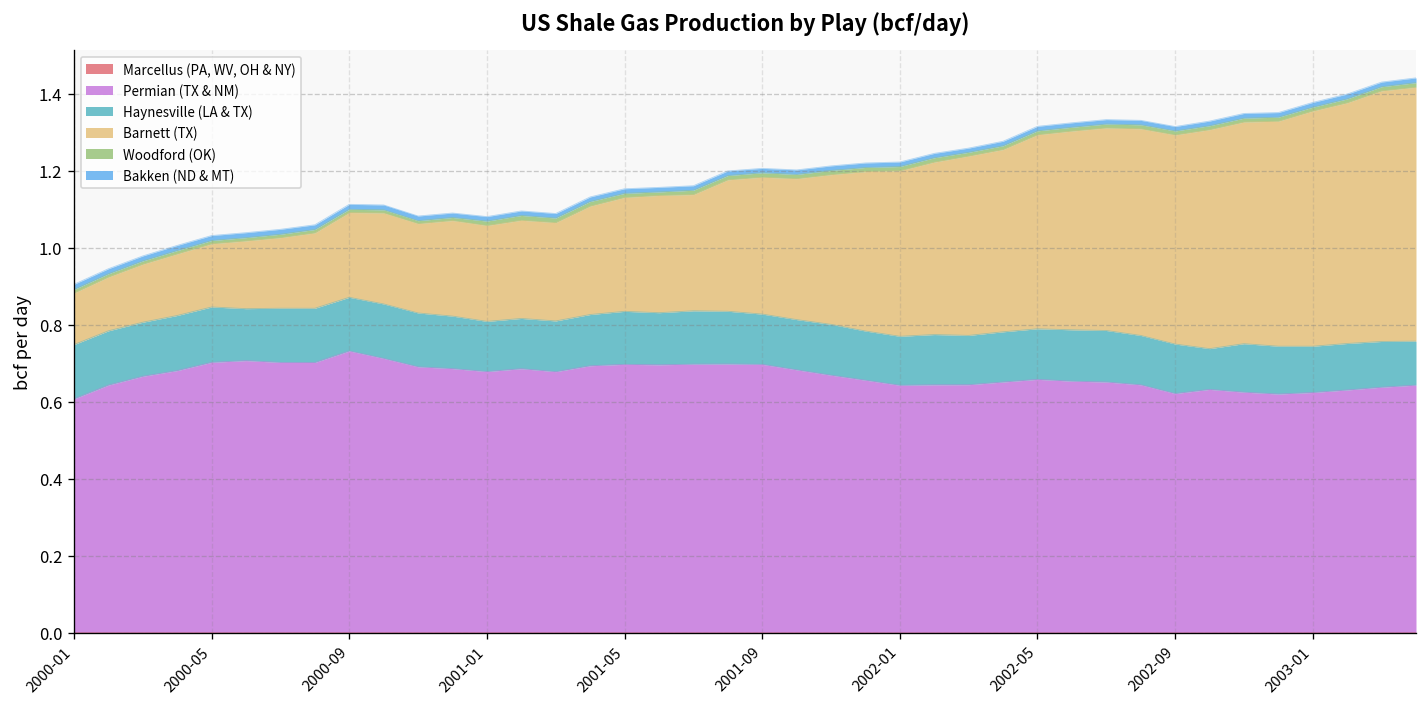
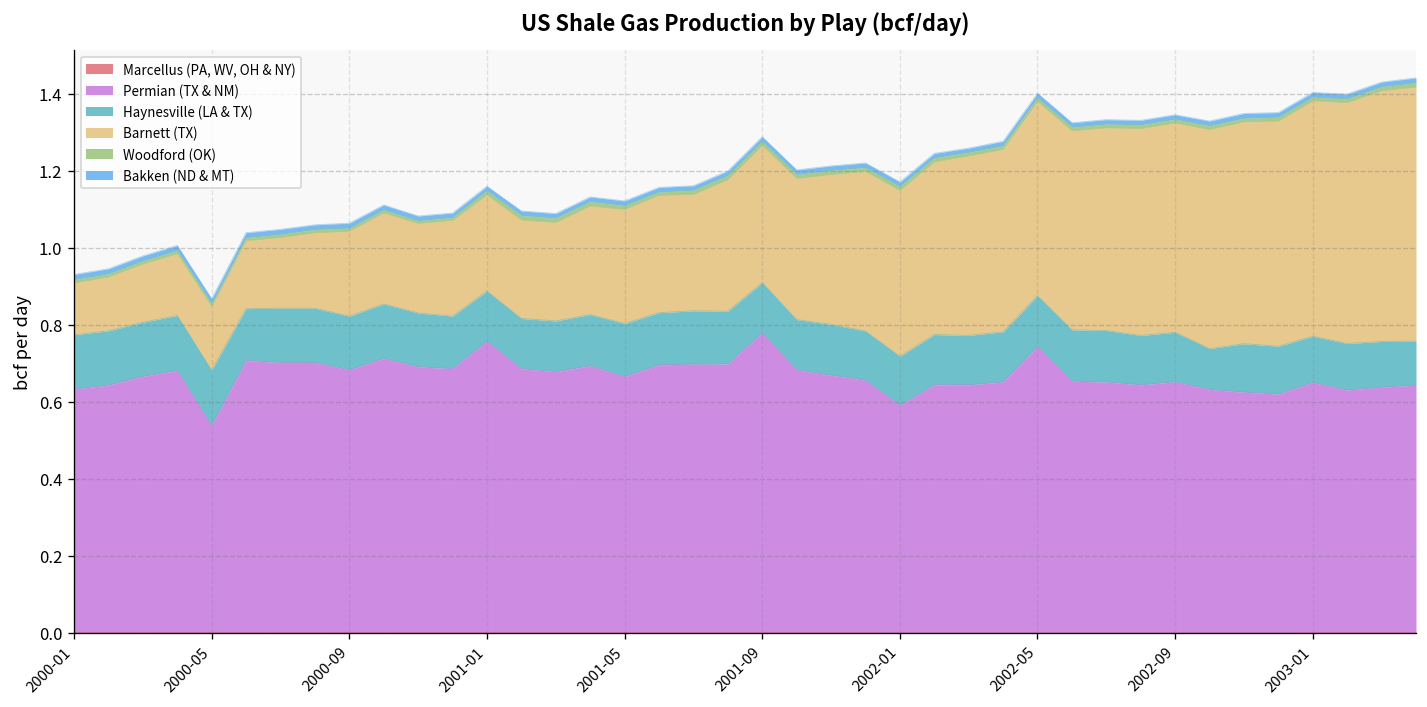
Permian (TX & NM), 2000-01: 0.61 -> 0.63
Permian (TX & NM), 2000-05: 0.70 -> 0.54
Permian (TX & NM), 2000-09: 0.73 -> 0.68
Permian (TX & NM), 2001-01: 0.68 -> 0.76
Permian (TX & NM), 2001-05: 0.70 -> 0.66
Permian (TX & NM), 2001-09: 0.70 -> 0.78
Permian (TX & NM), 2002-01: 0.64 -> 0.59
Permian (TX & NM), 2002-05: 0.66 -> 0.74
Permian (TX & NM), 2002-09: 0.62 -> 0.65
Permian (TX & NM), 2003-01: 0.62 -> 0.65
